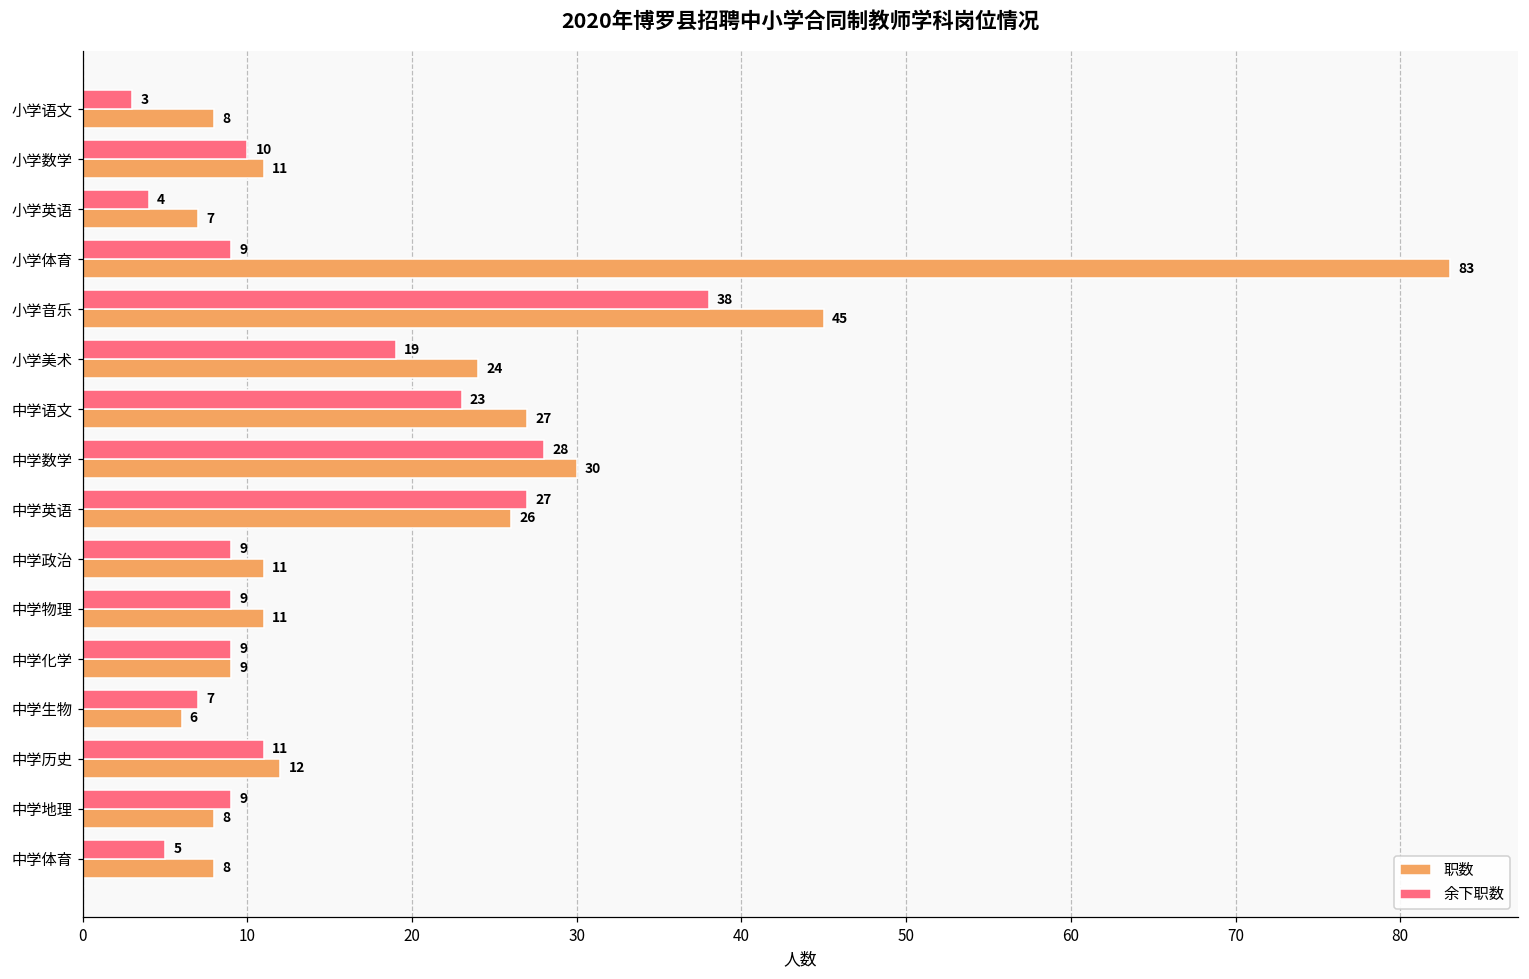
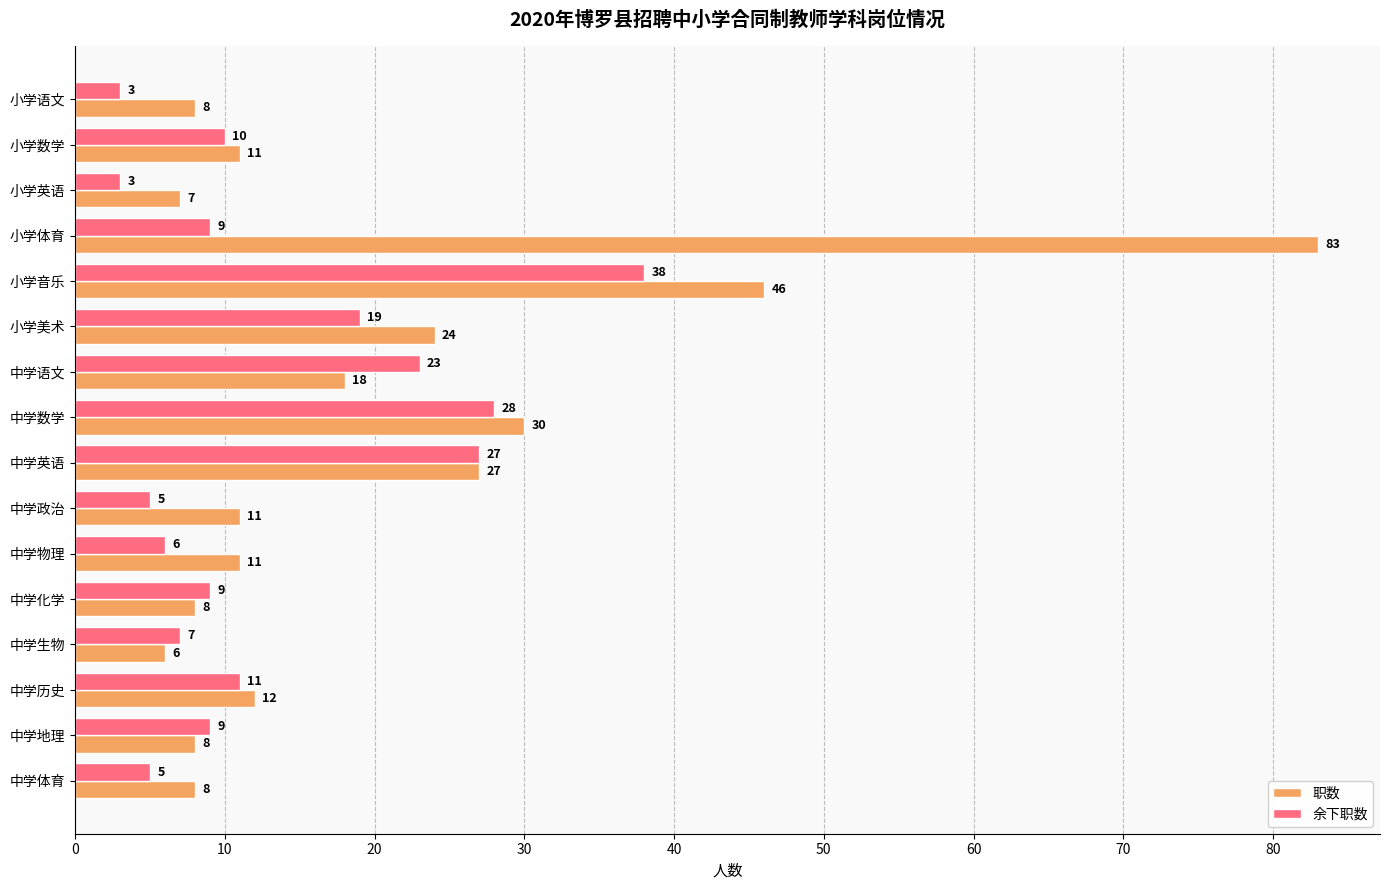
余下职数, 小学英语: 4 -> 3
职数, 小学音乐: 45 -> 46
职数, 中学语文: 27 -> 18
职数, 中学英语: 26 -> 27
余下职数, 中学政治: 9 -> 5
余下职数, 中学物理: 9 -> 6
职数, 中学化学: 9 -> 8
